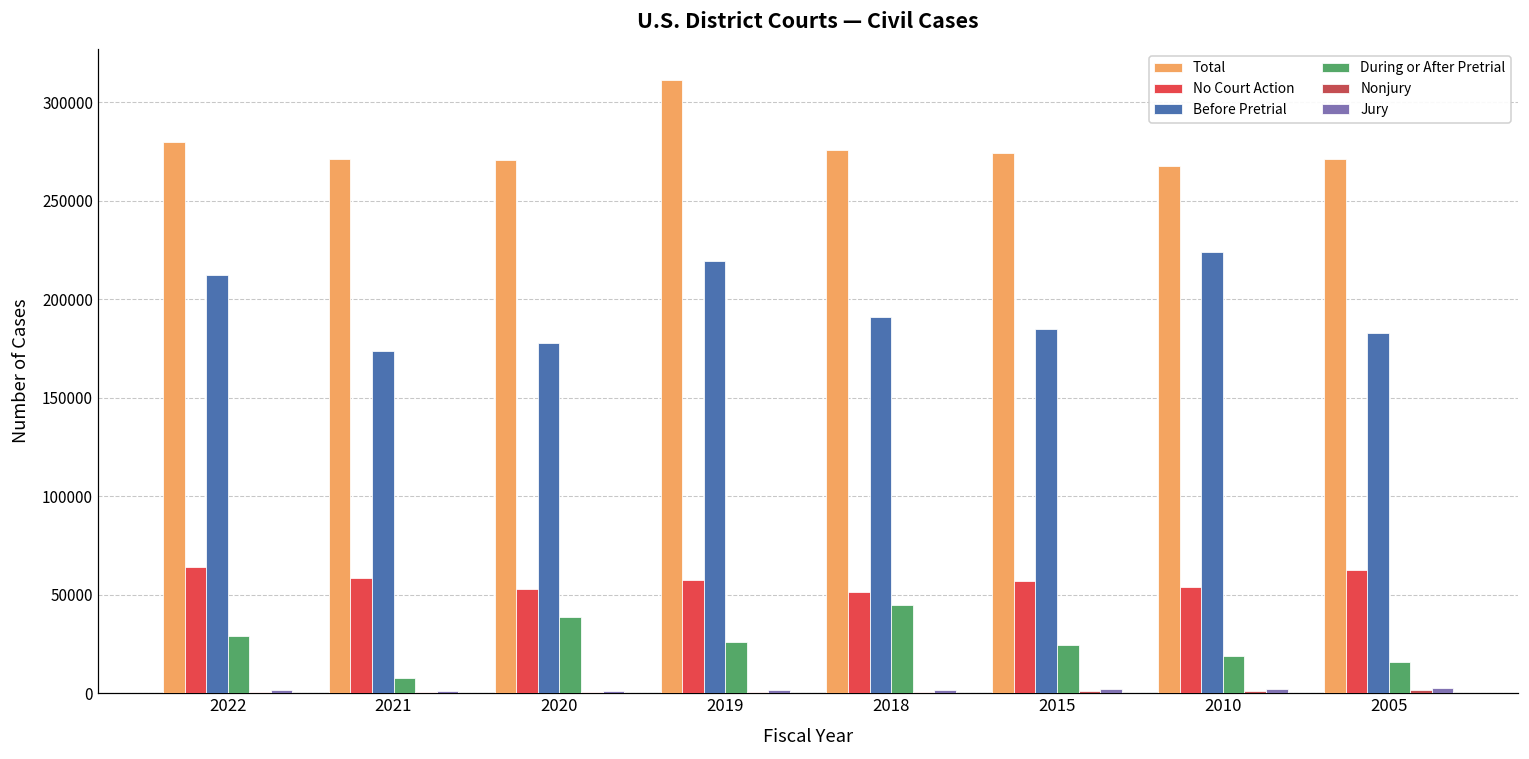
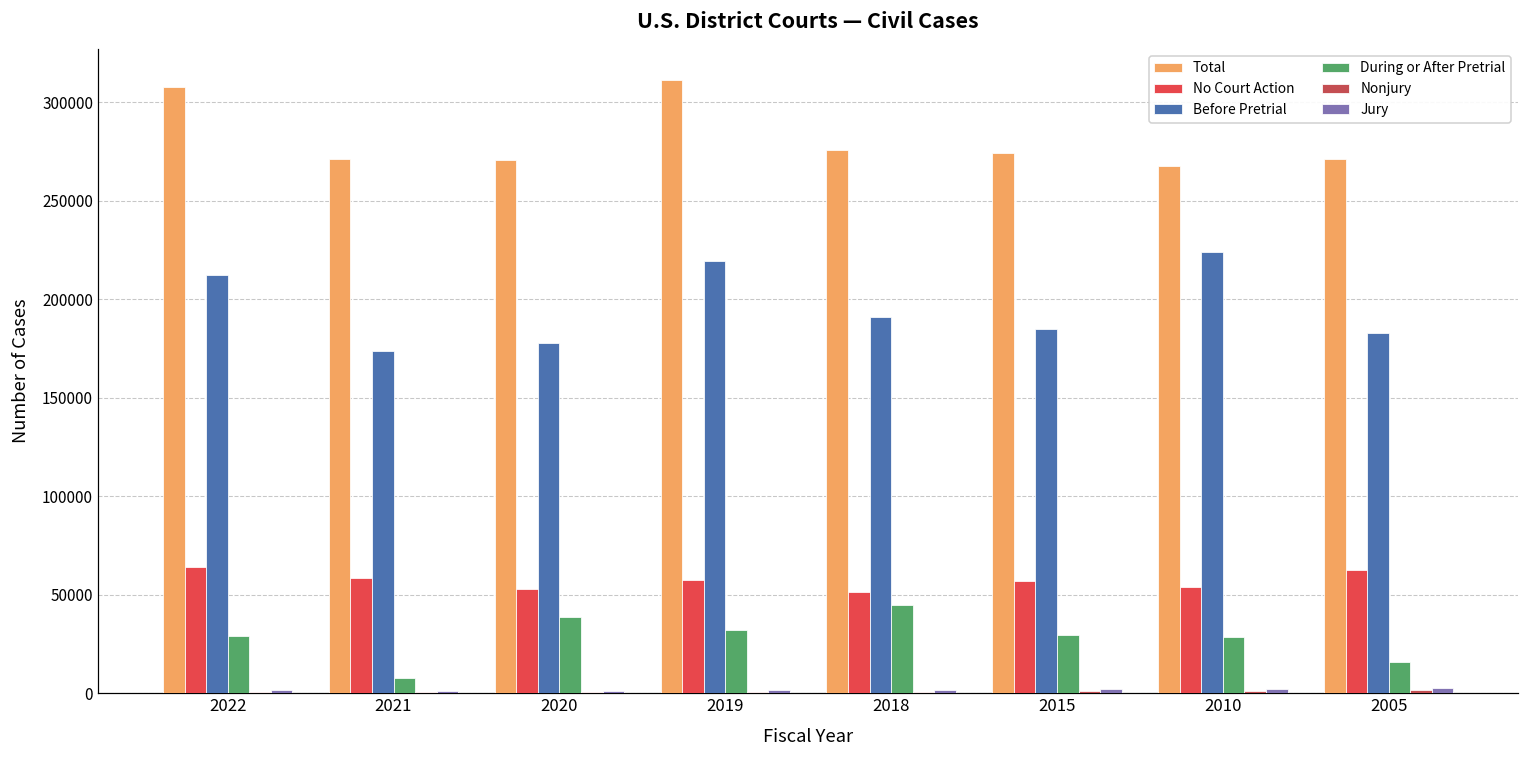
Total, 2022: 280000 -> 308000
During or After Pretrial, 2019: 26000 -> 32000
During or After Pretrial, 2015: 24000 -> 30000
During or After Pretrial, 2010: 19000 -> 28000
